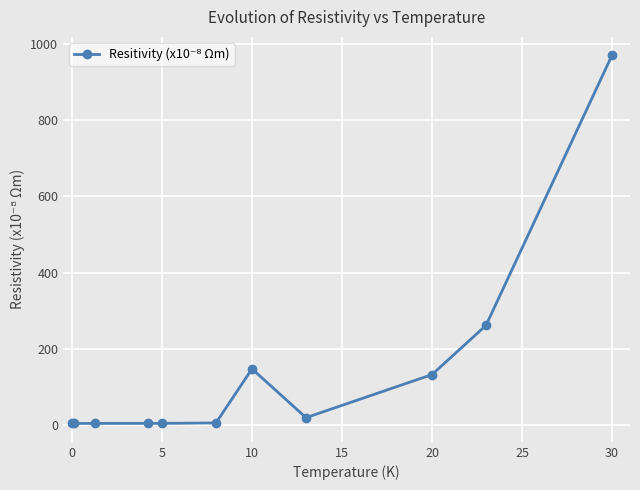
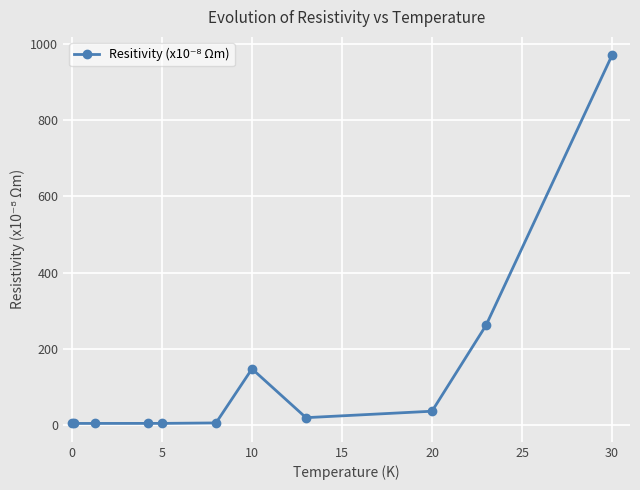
20: 130 -> 40
